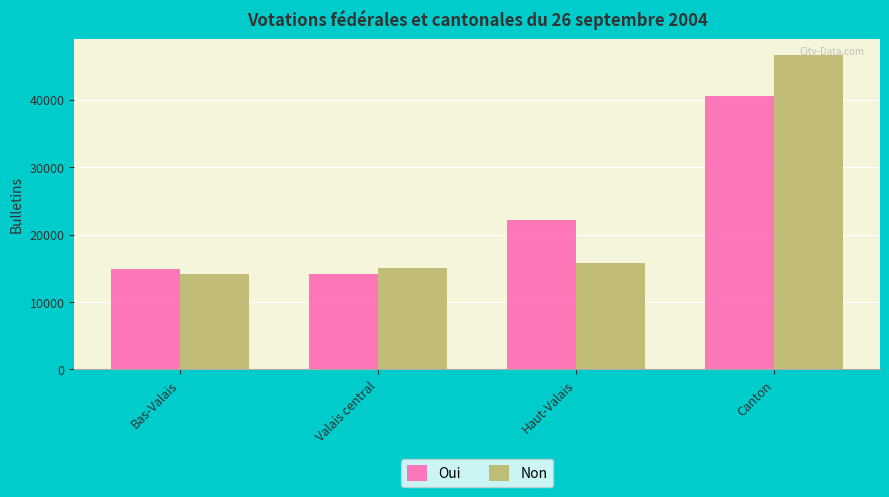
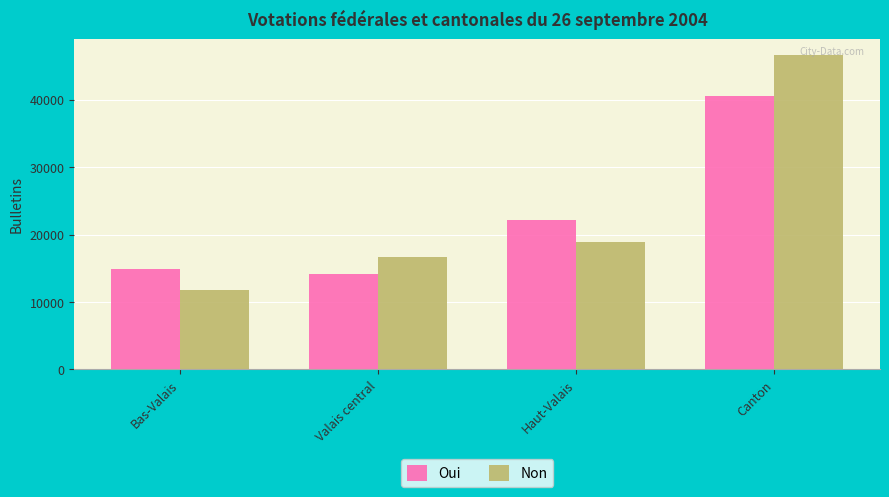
Non, Bas-Valais: 14000 -> 12000
Non, Valais central: 15000 -> 17000
Non, Haut-Valais: 16000 -> 19000
